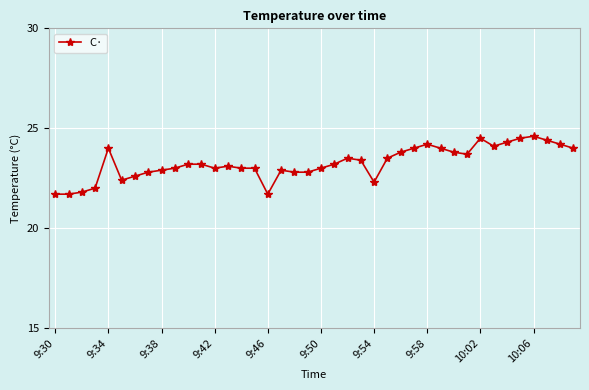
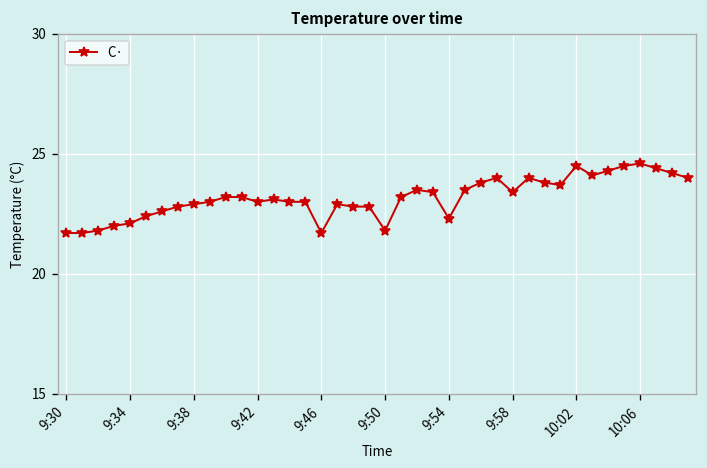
9:34: 24.0 -> 22.1
9:50: 23.0 -> 21.8
9:58: 24.2 -> 23.4
